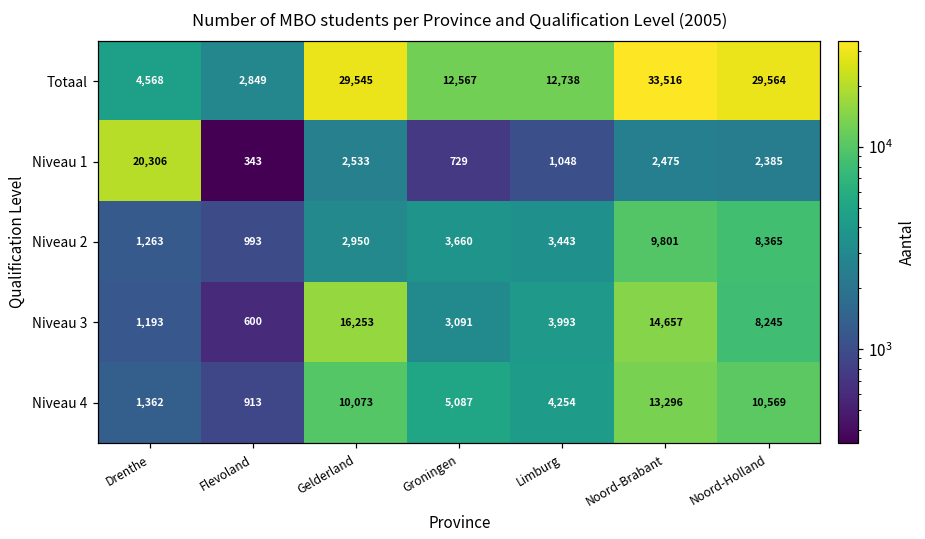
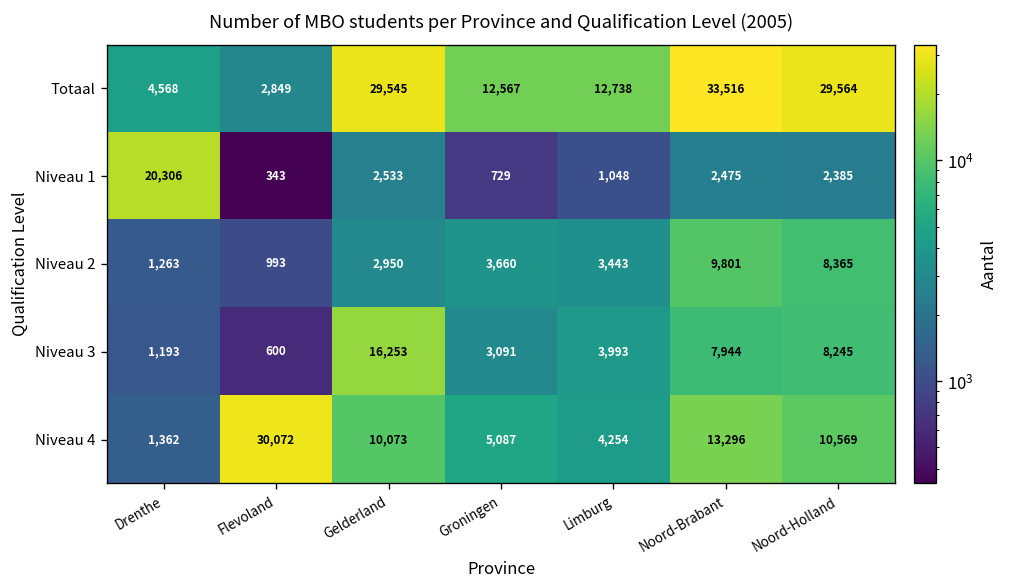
Niveau 3, Noord-Brabant: 14,657 -> 7,944
Niveau 4, Flevoland: 913 -> 30,072
